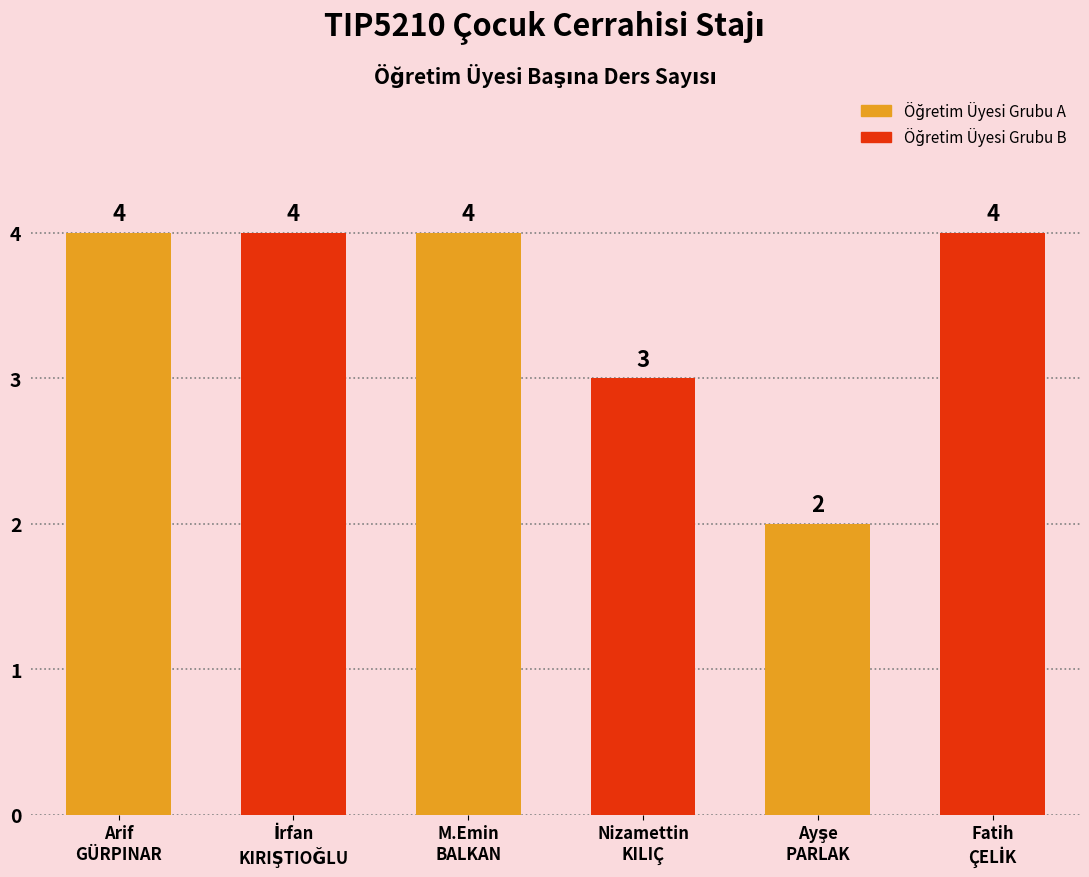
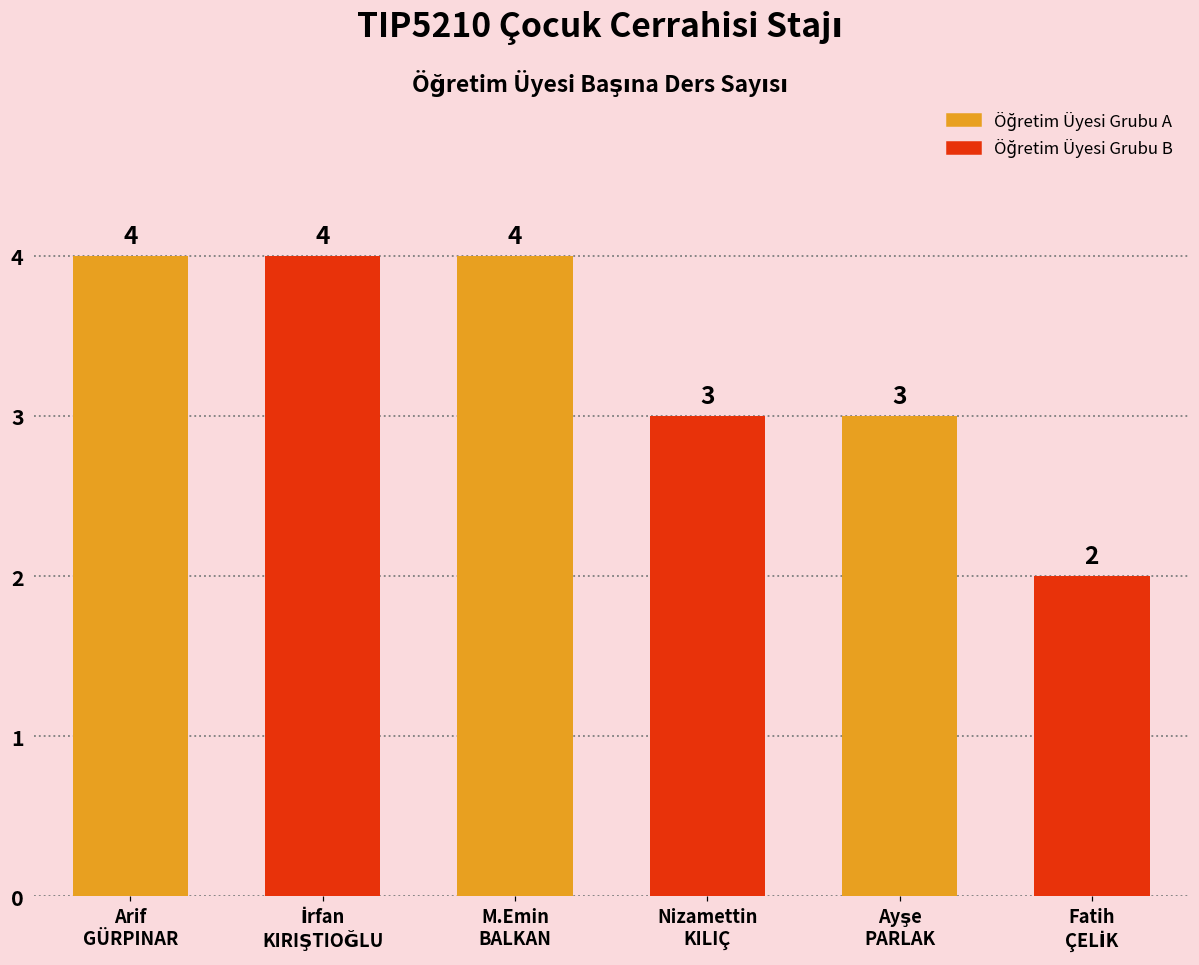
Ayşe PARLAK: 2 -> 3
Fatih ÇELİK: 4 -> 2
